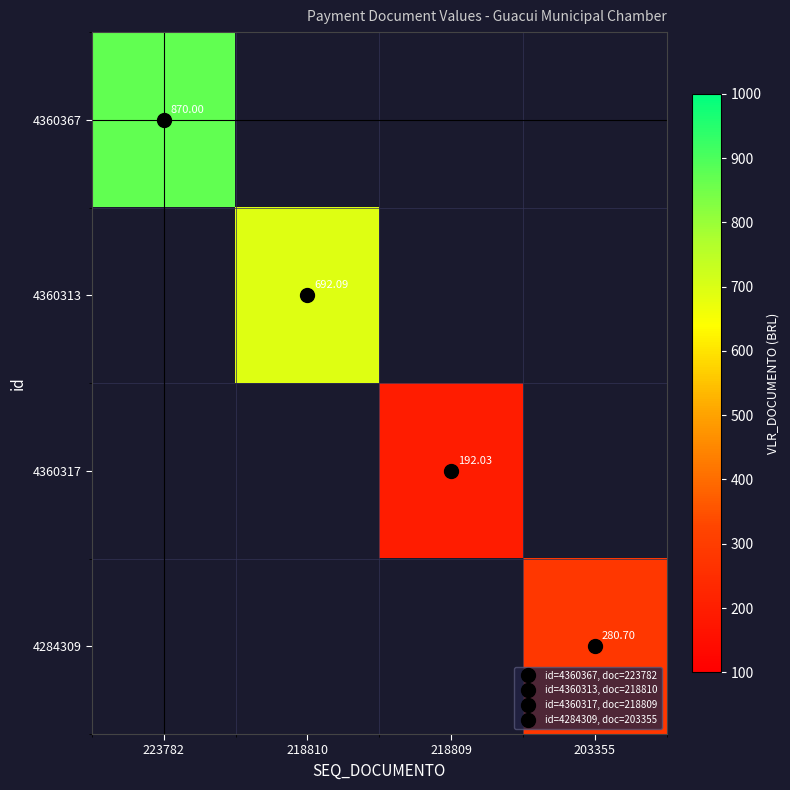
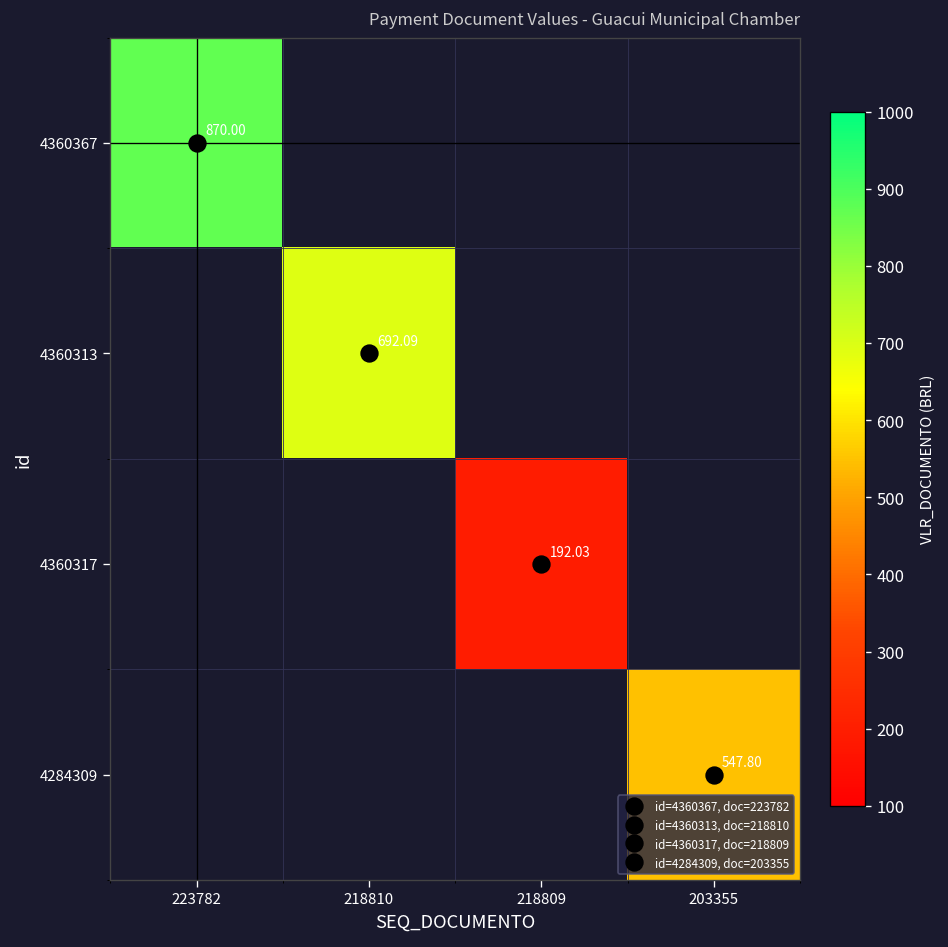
4284309, 203355: 280.70 -> 547.80
